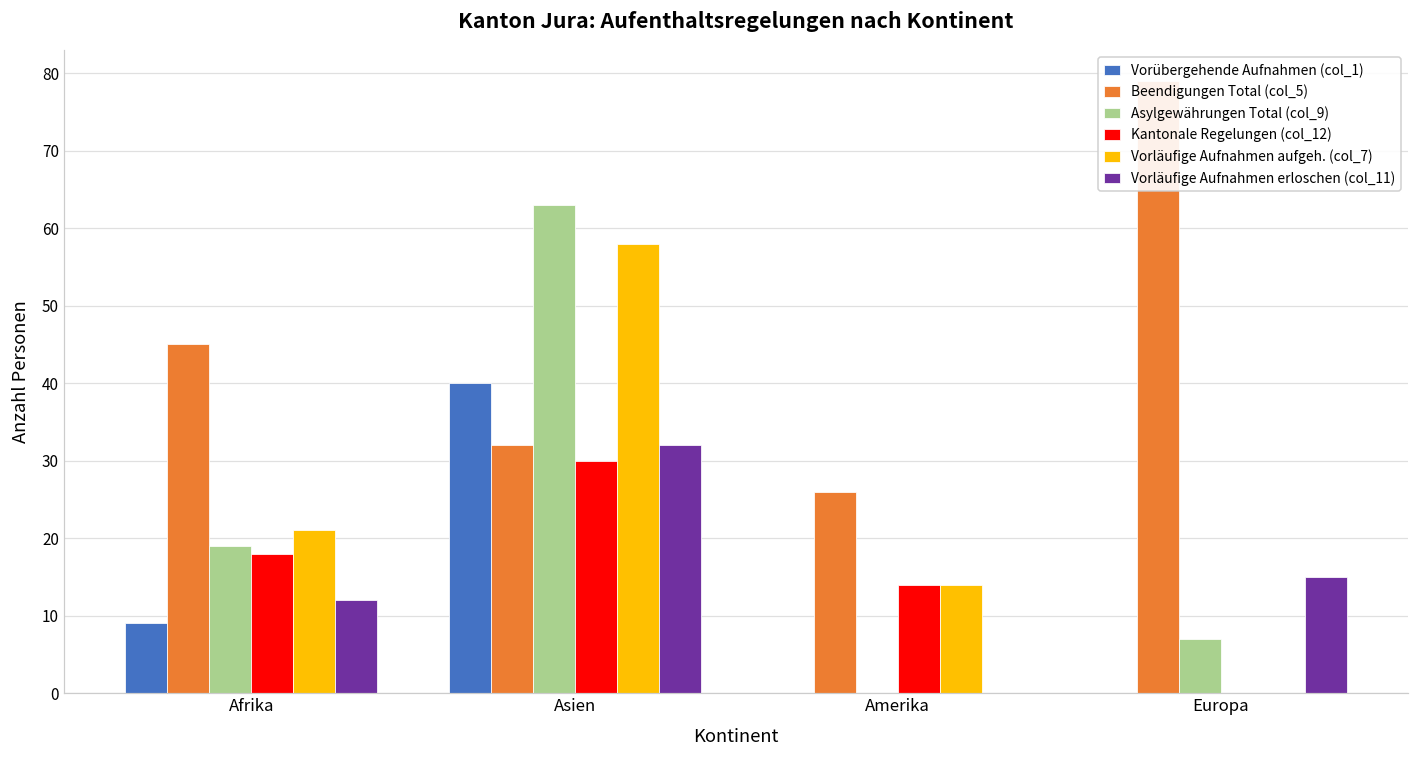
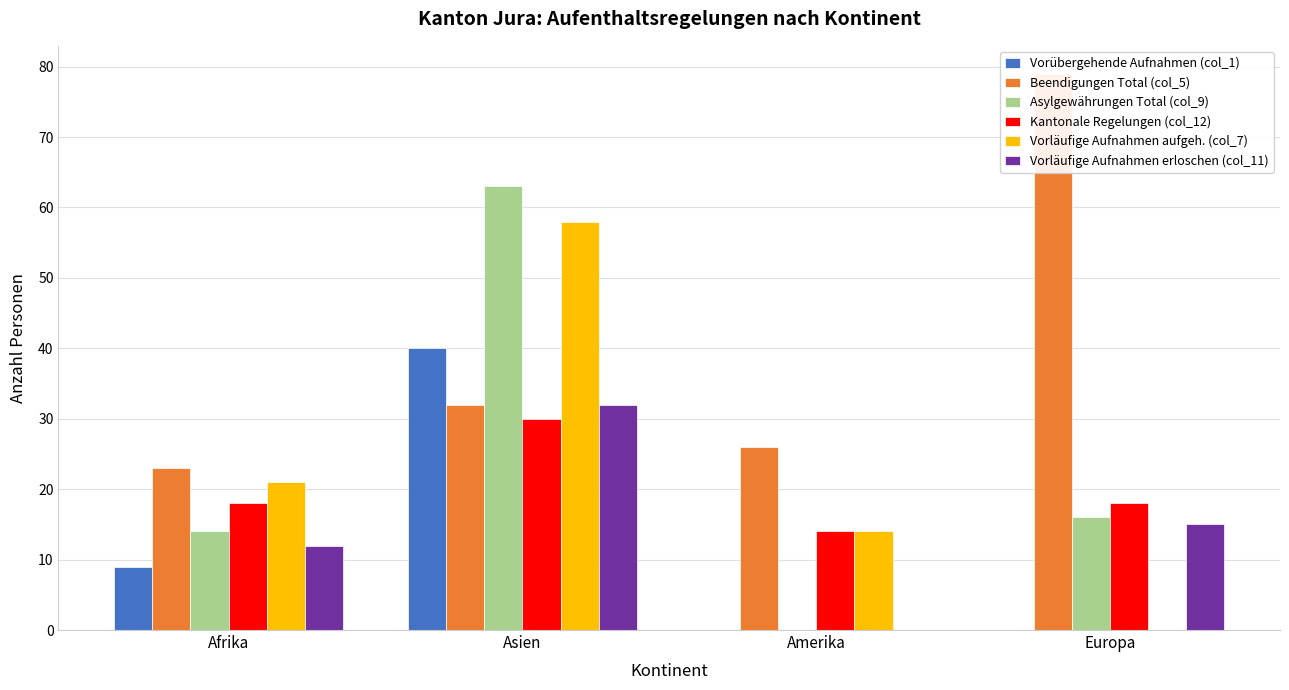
Beendigungen Total (col_5), Afrika: 45 -> 23
Asylgewährungen Total (col_9), Afrika: 19 -> 14
Asylgewährungen Total (col_9), Europa: 7 -> 16
Kantonale Regelungen (col_12), Europa: 0 -> 18
